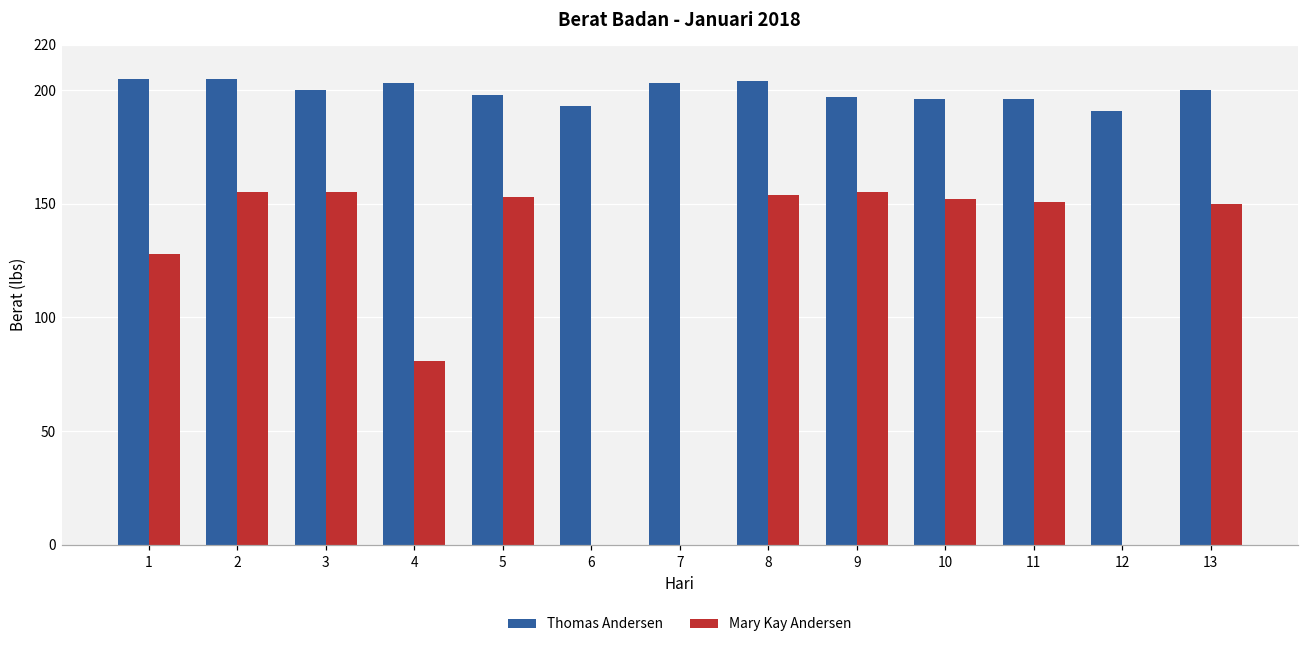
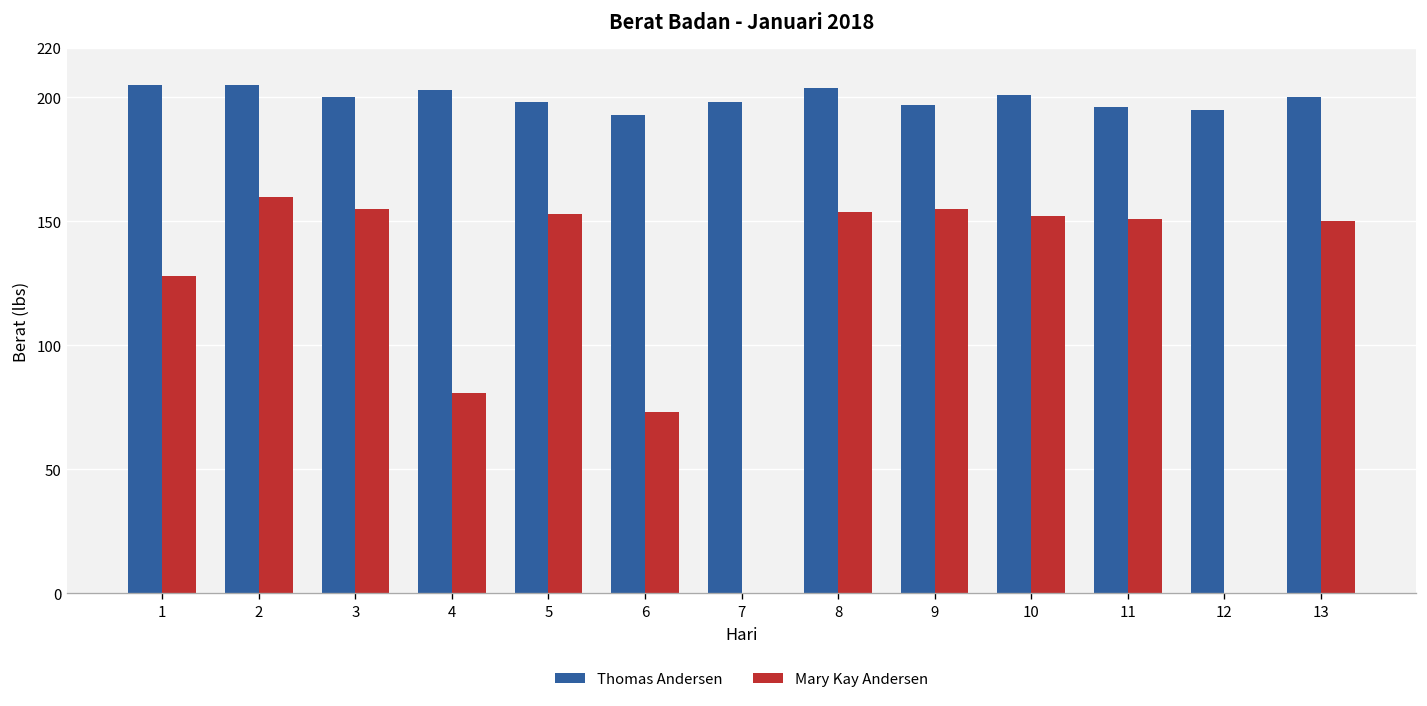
Mary Kay Andersen, 2: 155 -> 160
Mary Kay Andersen, 6: 0 -> 73
Thomas Andersen, 7: 203 -> 198
Thomas Andersen, 10: 196 -> 201
Thomas Andersen, 12: 191 -> 195
